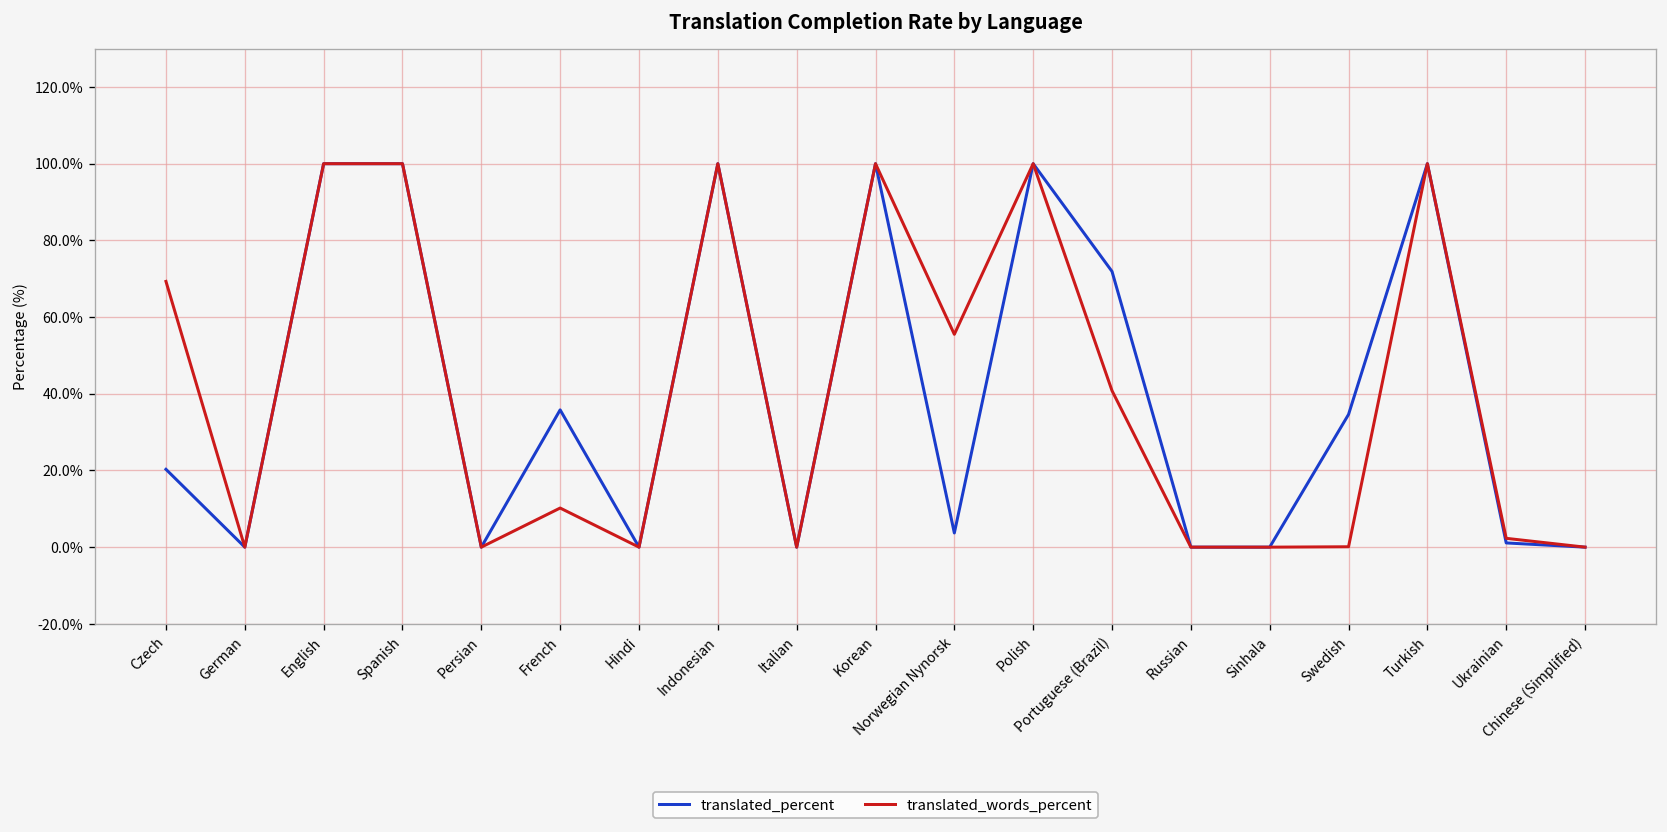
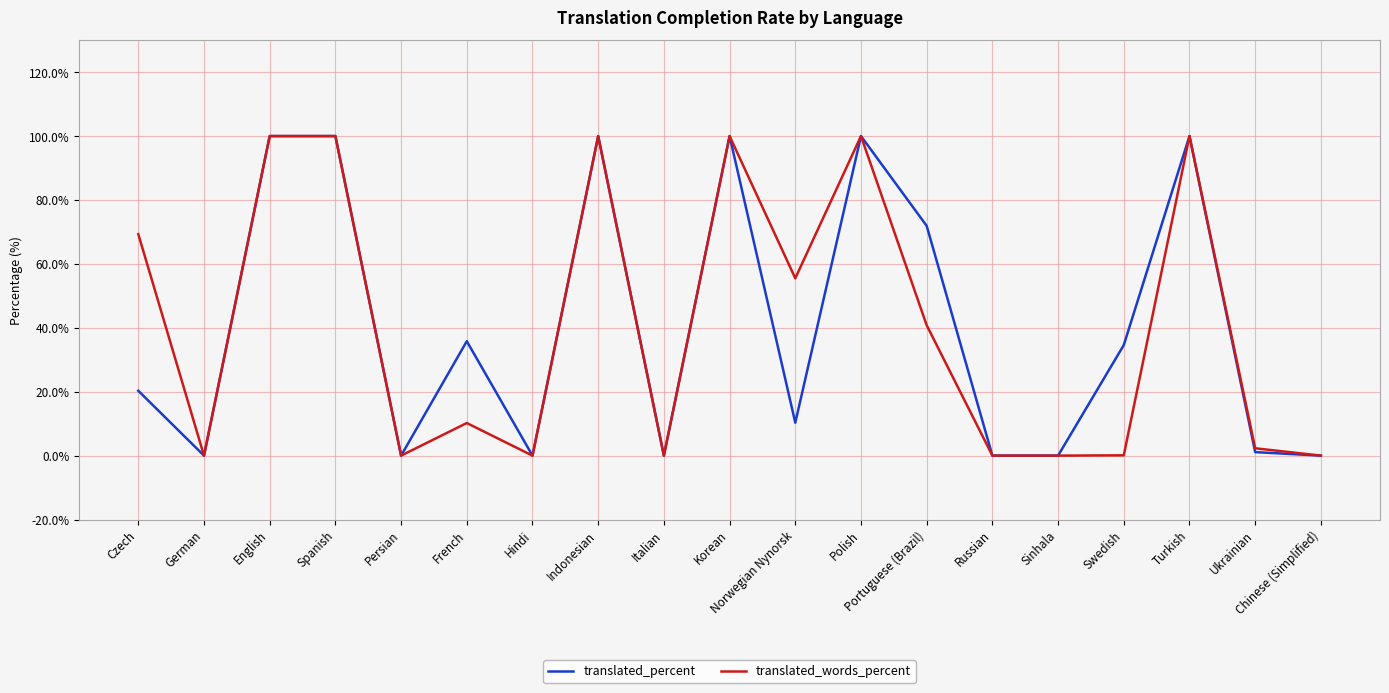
translated_percent, Norwegian Nynorsk: 4% -> 10%
